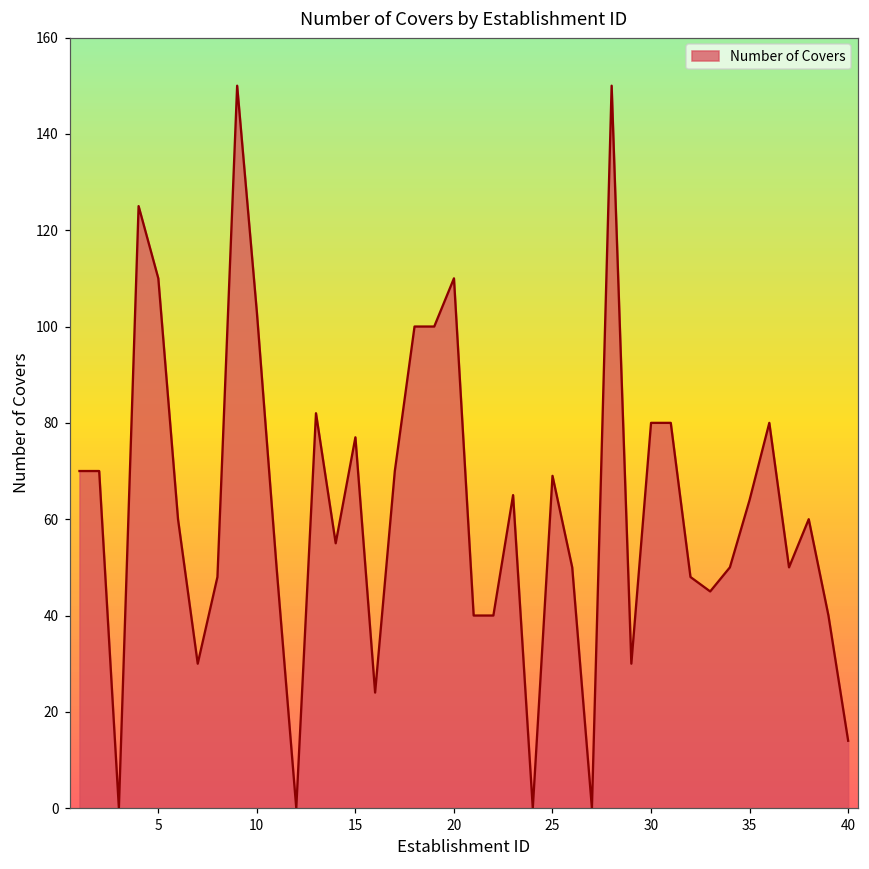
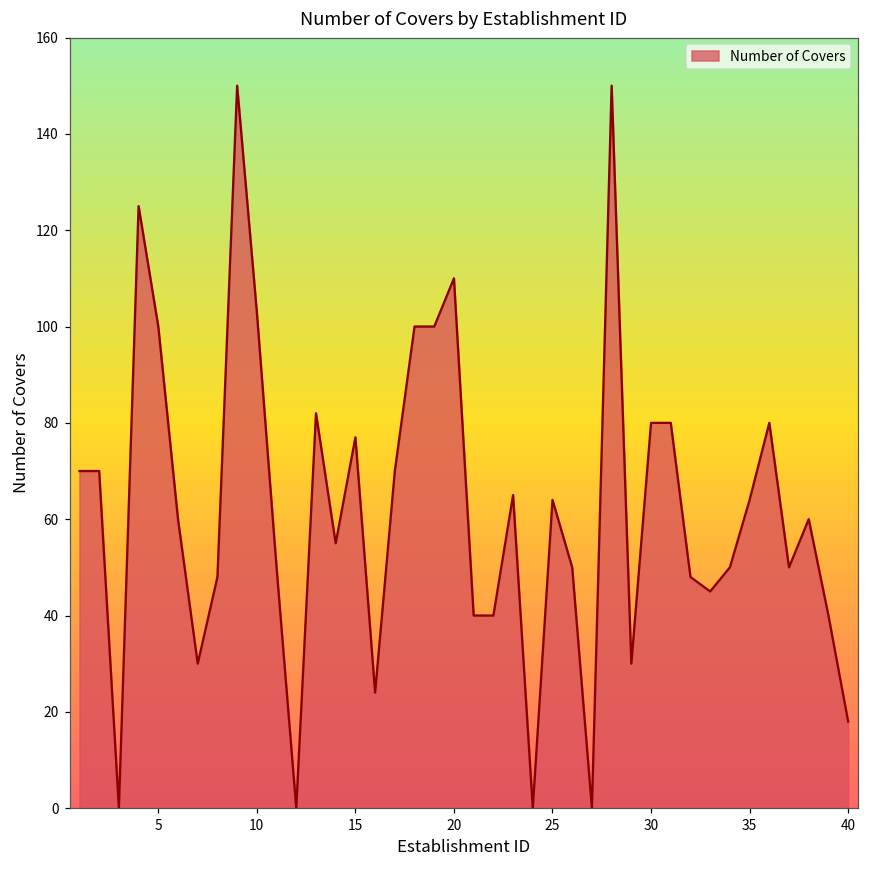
5: 110 -> 100
25: 69 -> 64
40: 14 -> 18
